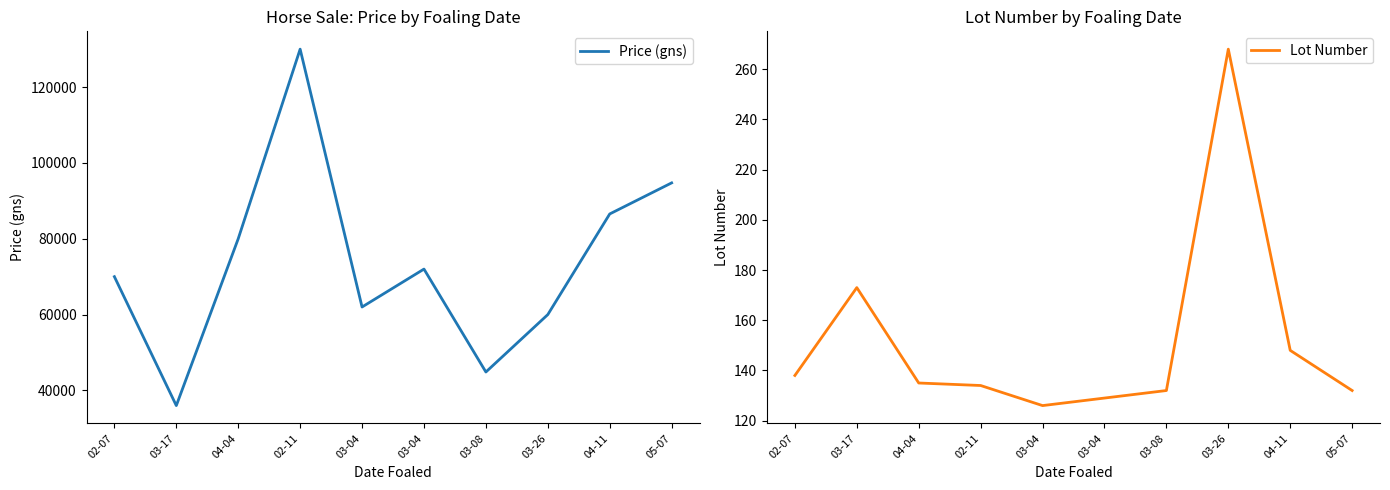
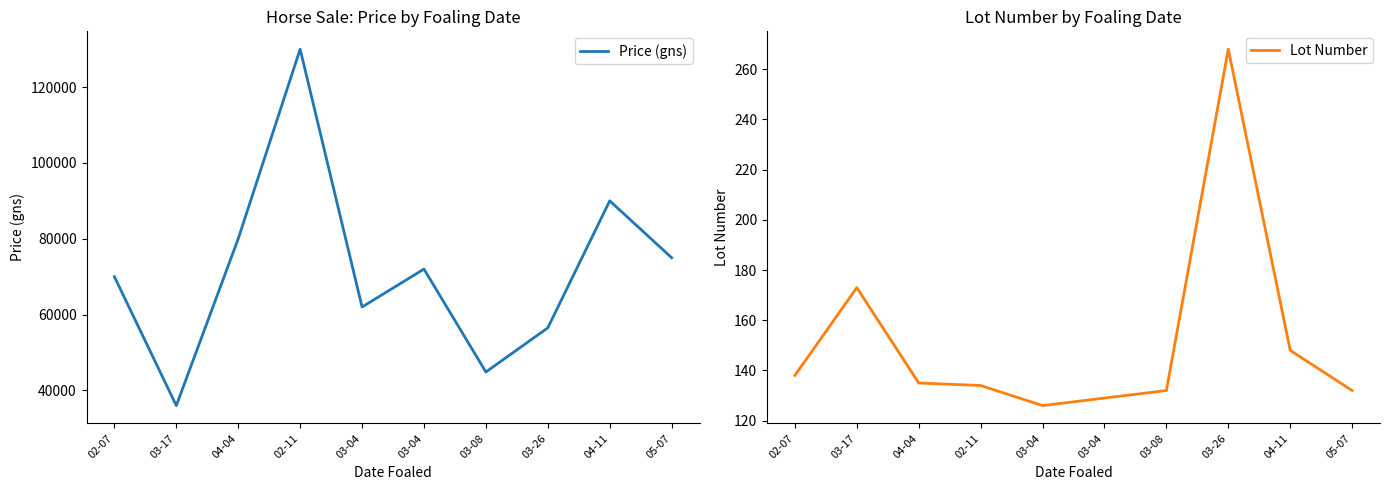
Horse Sale: Price by Foaling Date, 03-26: 60000 -> 57000
Horse Sale: Price by Foaling Date, 04-11: 87000 -> 90000
Horse Sale: Price by Foaling Date, 05-07: 95000 -> 75000
